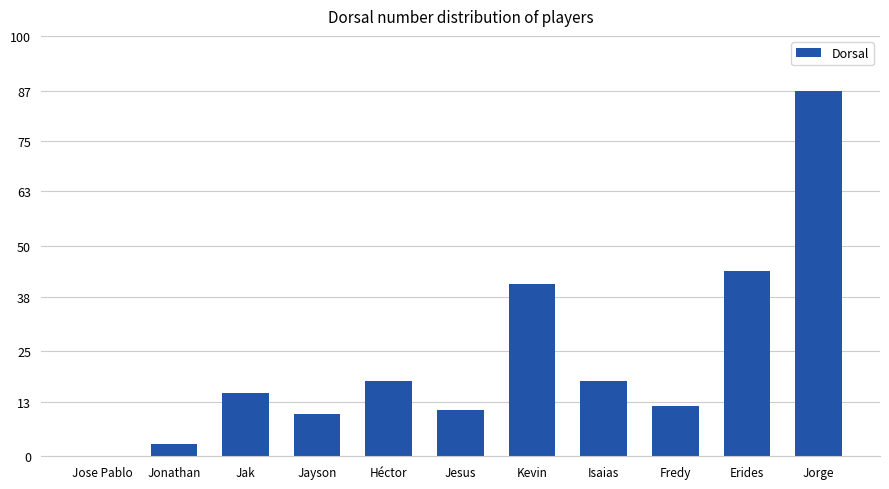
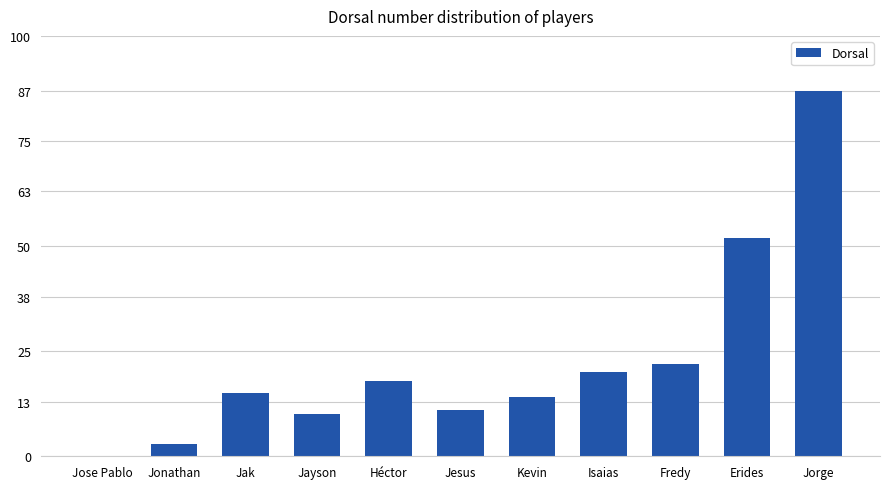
Kevin: 41 -> 14
Isaias: 18 -> 20
Fredy: 12 -> 22
Erides: 44 -> 52
